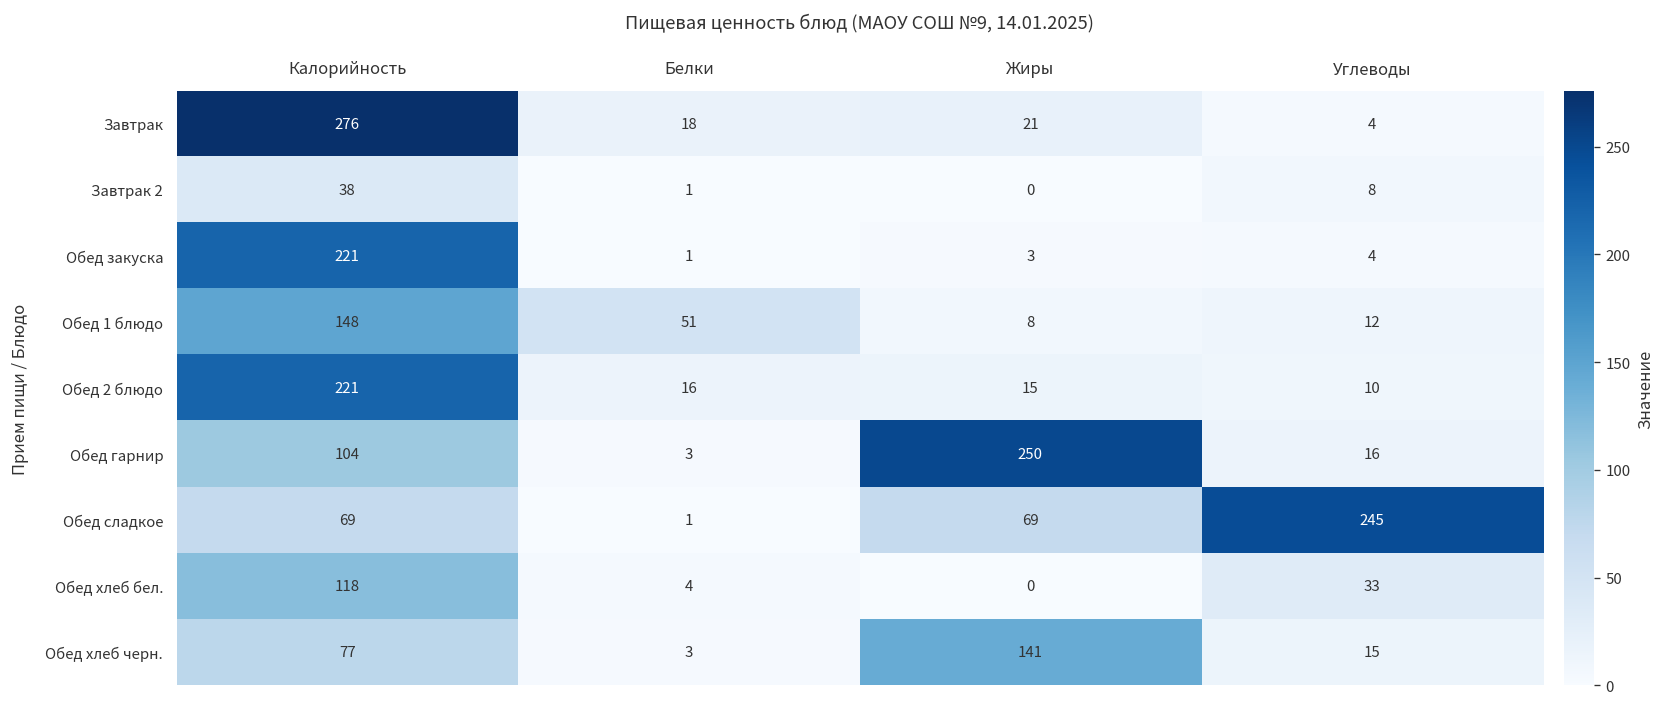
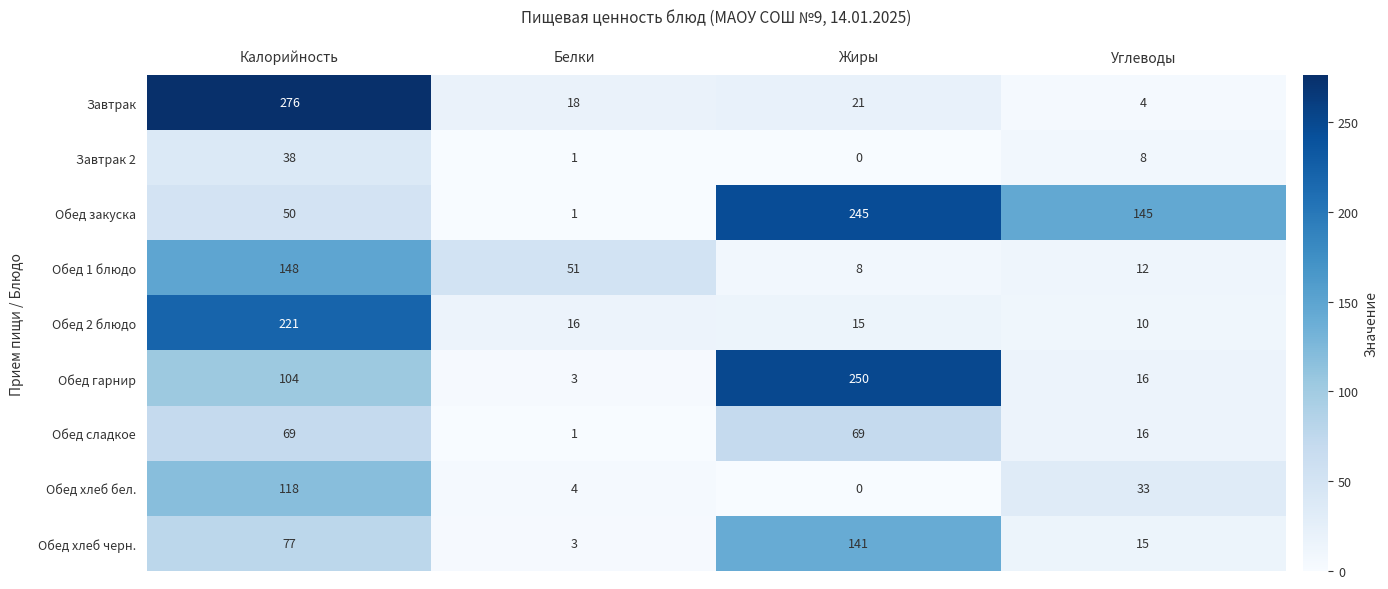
Обед закуска, Калорийность: 221 -> 50
Обед закуска, Жиры: 3 -> 245
Обед закуска, Углеводы: 4 -> 145
Обед сладкое, Углеводы: 245 -> 16
